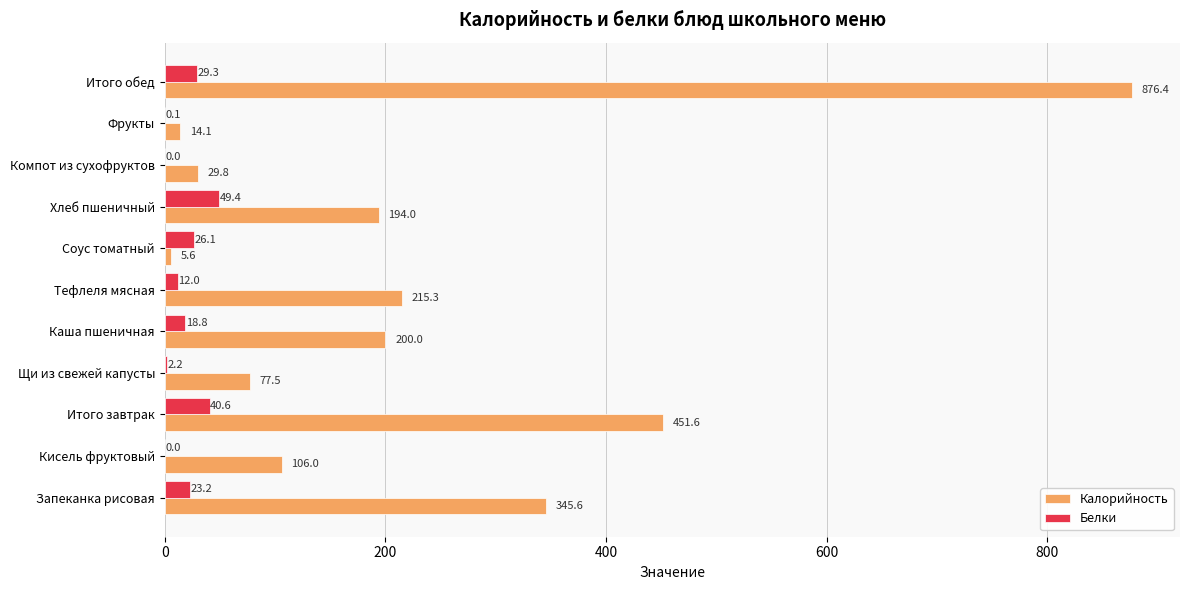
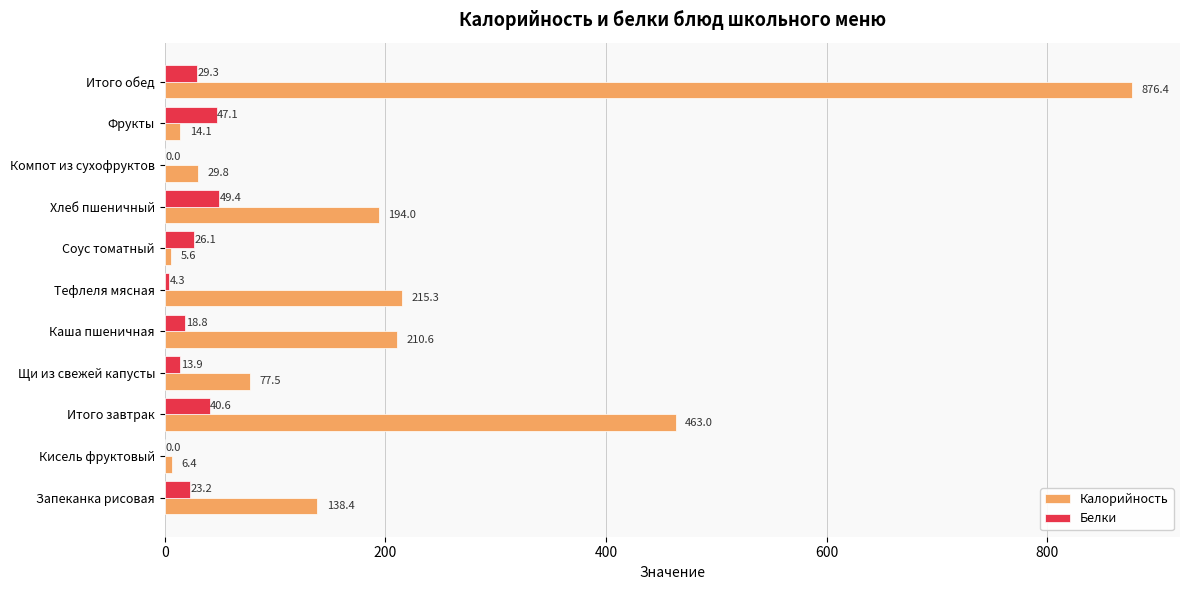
Белки, Фрукты: 0.1 -> 47.1
Белки, Тефлеля мясная: 12.0 -> 4.3
Калорийность, Каша пшеничная: 200.0 -> 210.6
Белки, Щи из свежей капусты: 2.2 -> 13.9
Калорийность, Итого завтрак: 451.6 -> 463.0
Калорийность, Кисель фруктовый: 106.0 -> 6.4
Калорийность, Запеканка рисовая: 345.6 -> 138.4
